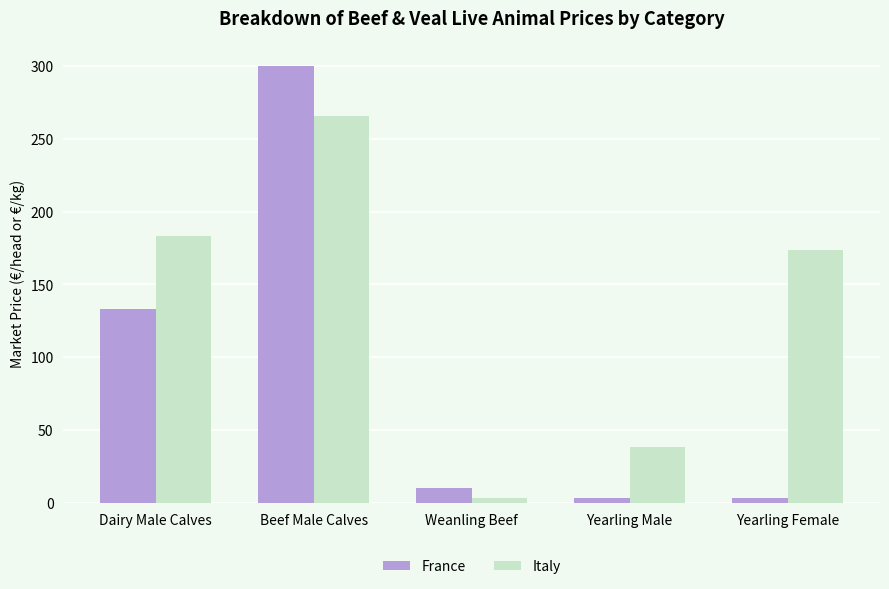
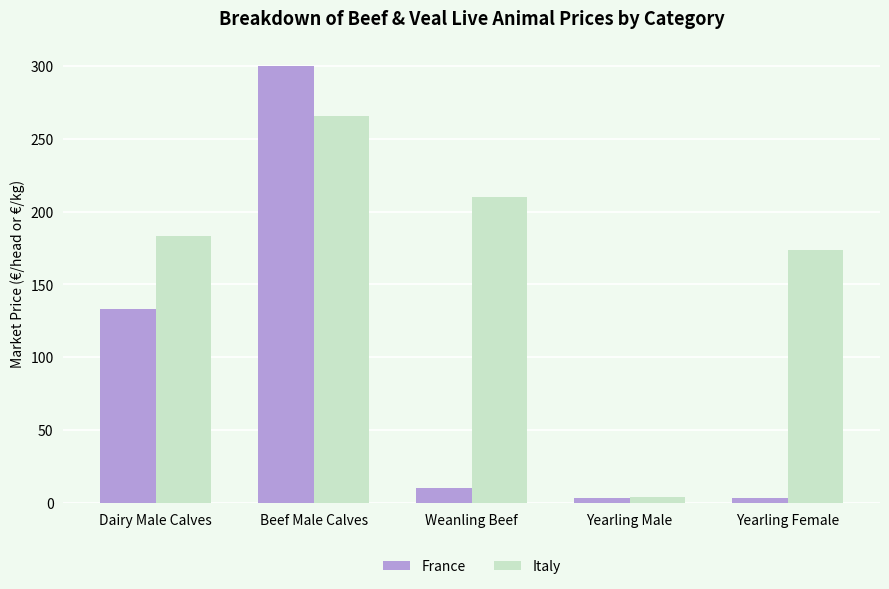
Italy, Weanling Beef: 4 -> 210
Italy, Yearling Male: 39 -> 4
